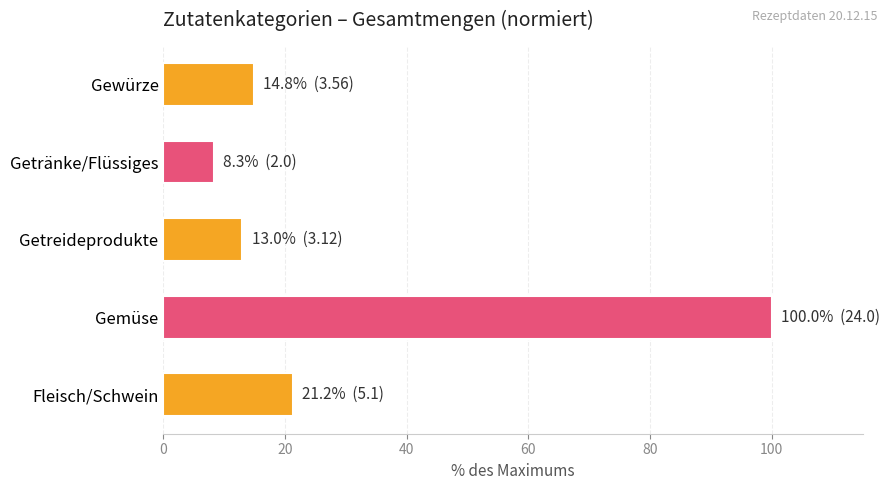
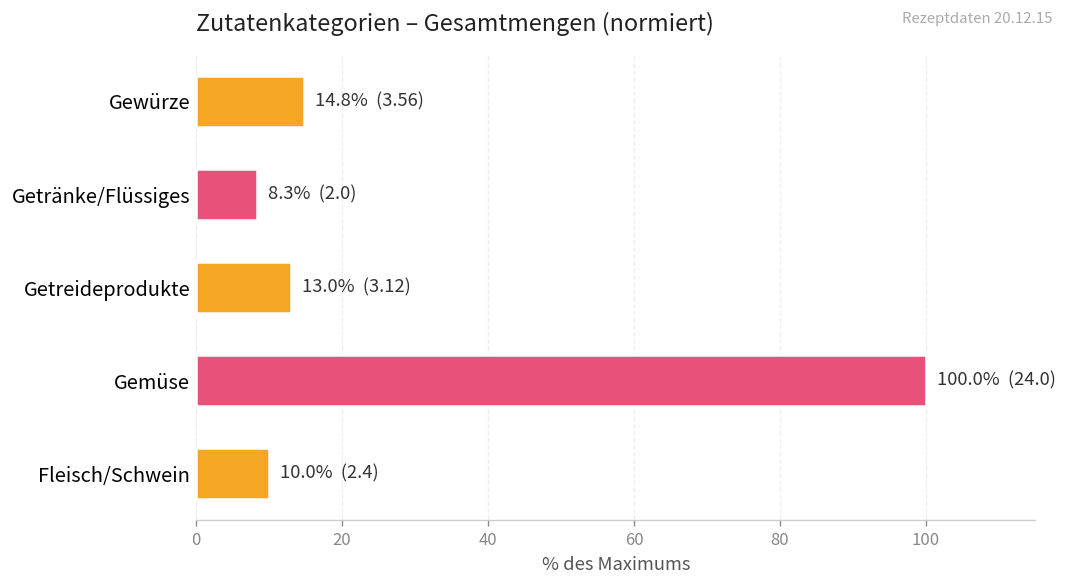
Fleisch/Schwein: 21.2% (5.1) -> 10.0% (2.4)
